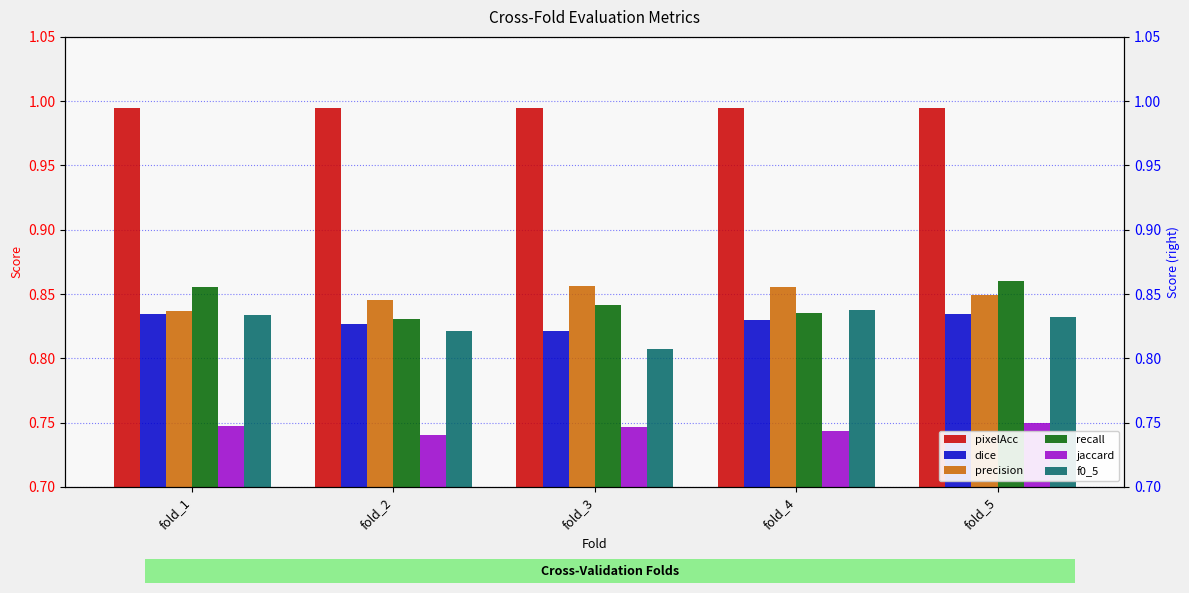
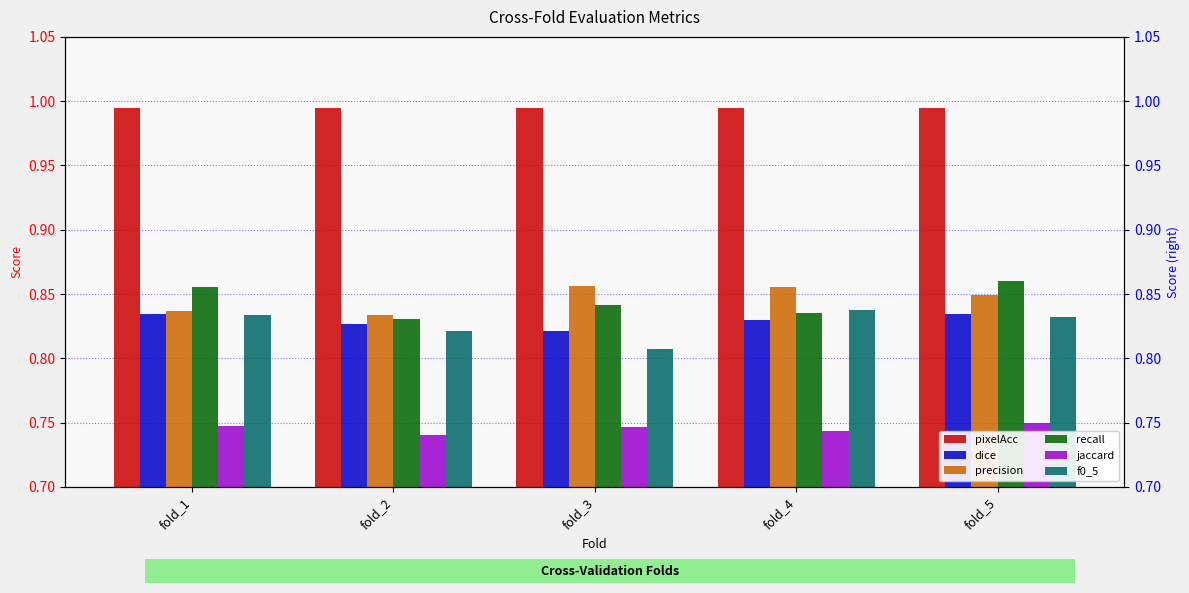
precision, fold_2: 0.845 -> 0.833
